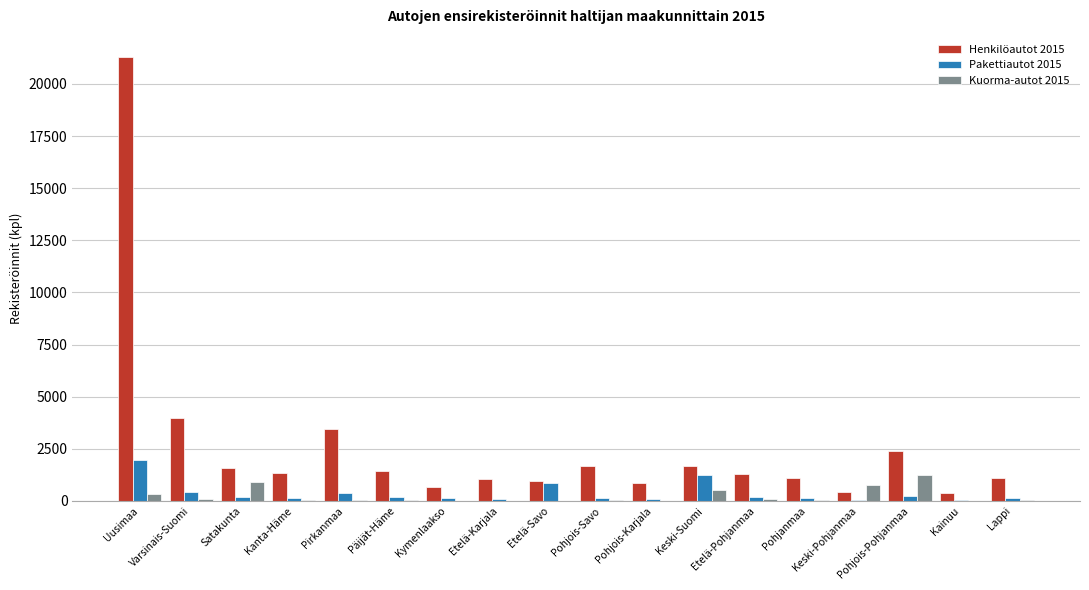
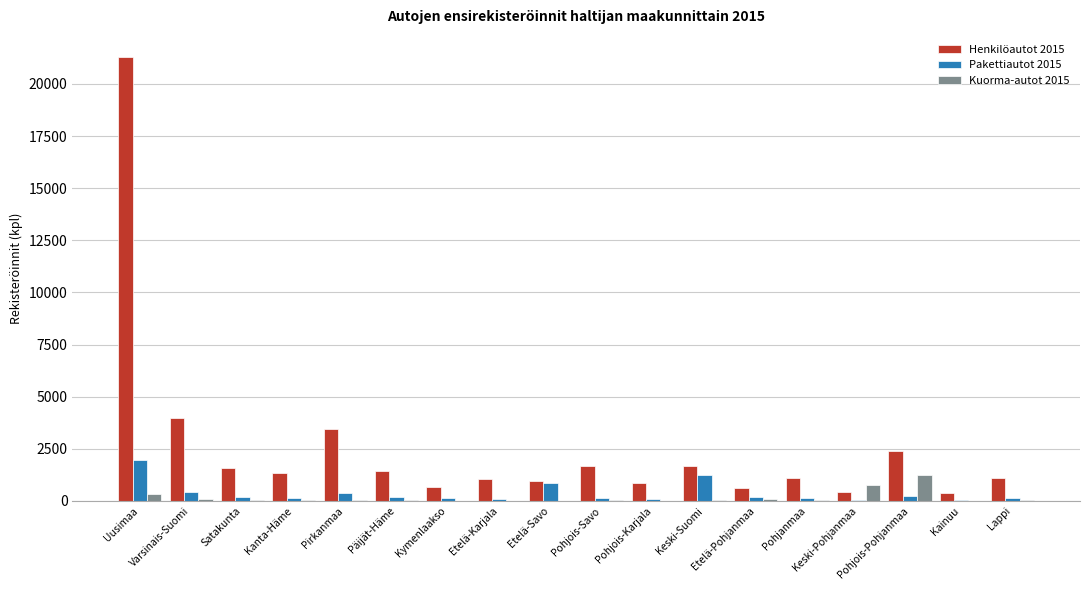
Kuorma-autot 2015, Satakunta: 900 -> 100
Kuorma-autot 2015, Keski-Suomi: 500 -> 100
Henkilöautot 2015, Etelä-Pohjanmaa: 1300 -> 600
